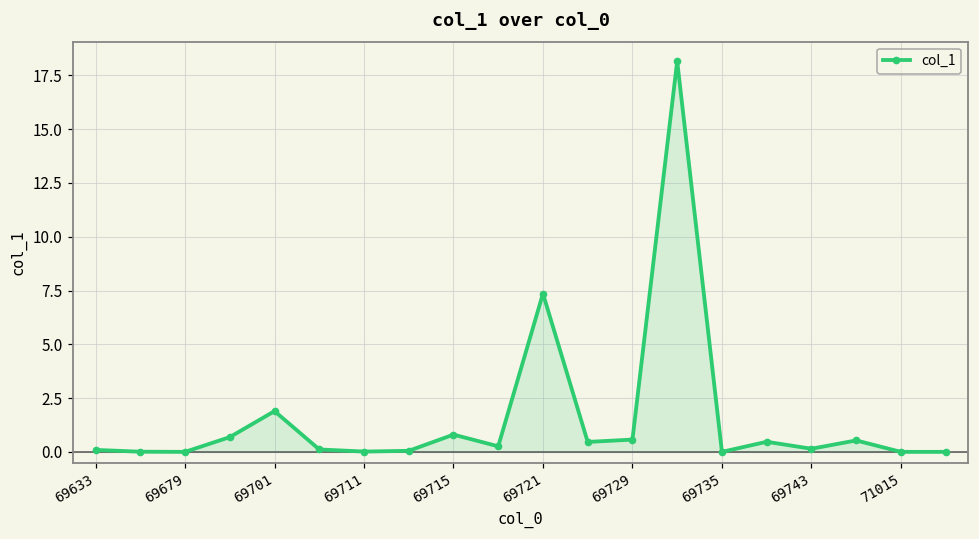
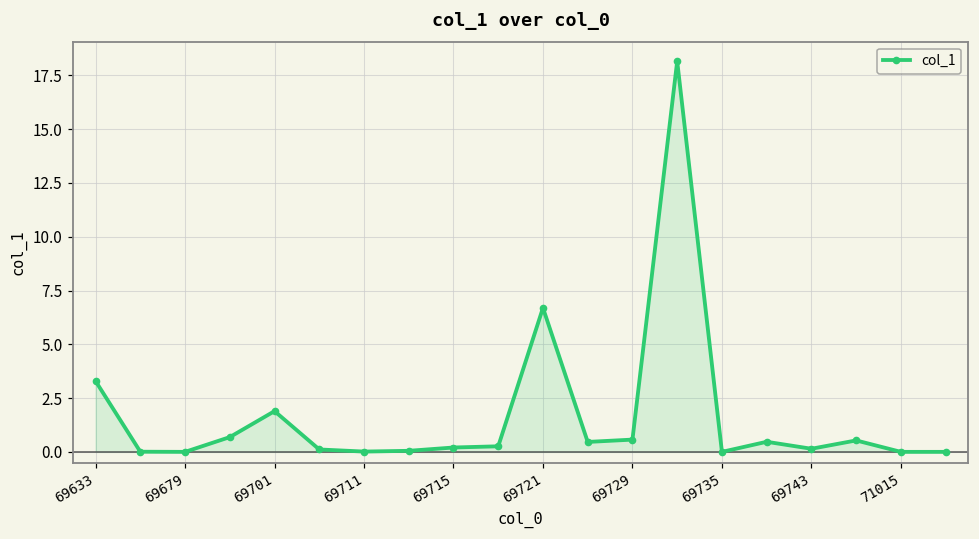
69633: 0.1 -> 3.3
69715: 0.8 -> 0.2
69721: 7.4 -> 6.7
